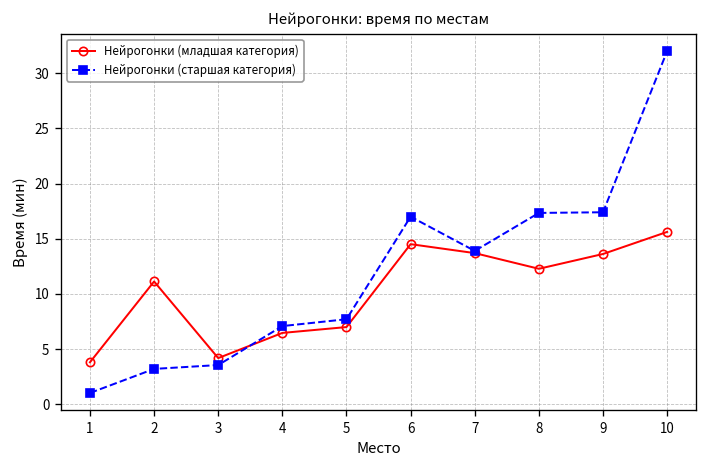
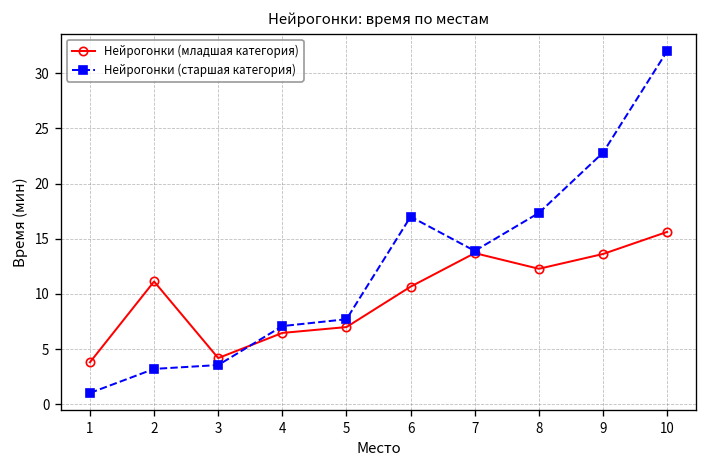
Нейрогонки (младшая категория), 6: 15 -> 11
Нейрогонки (старшая категория), 9: 17 -> 23
